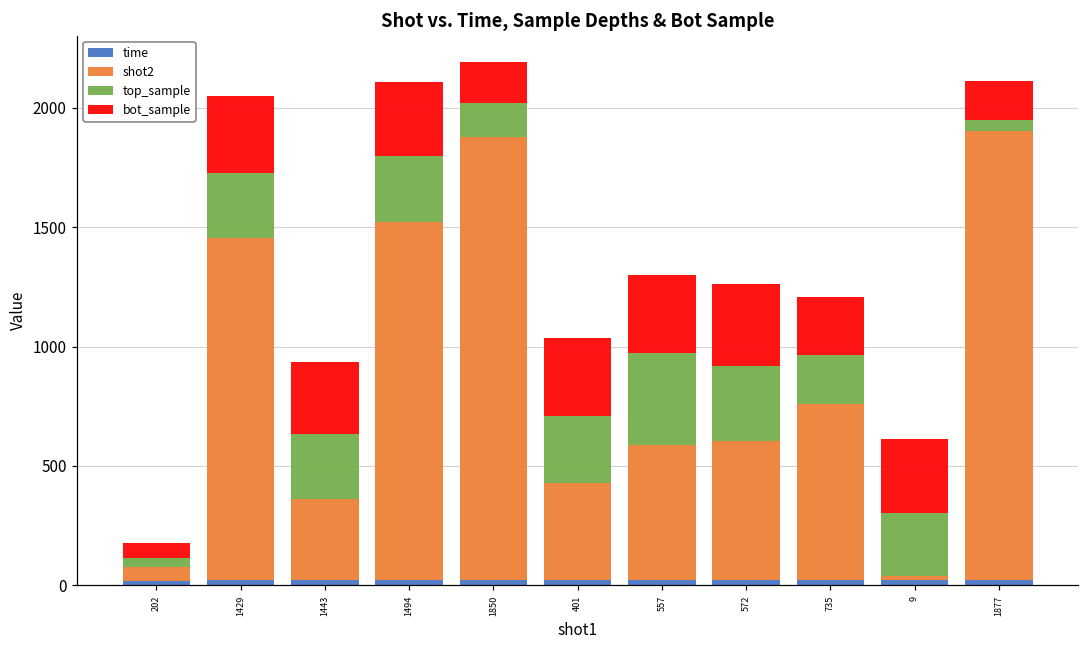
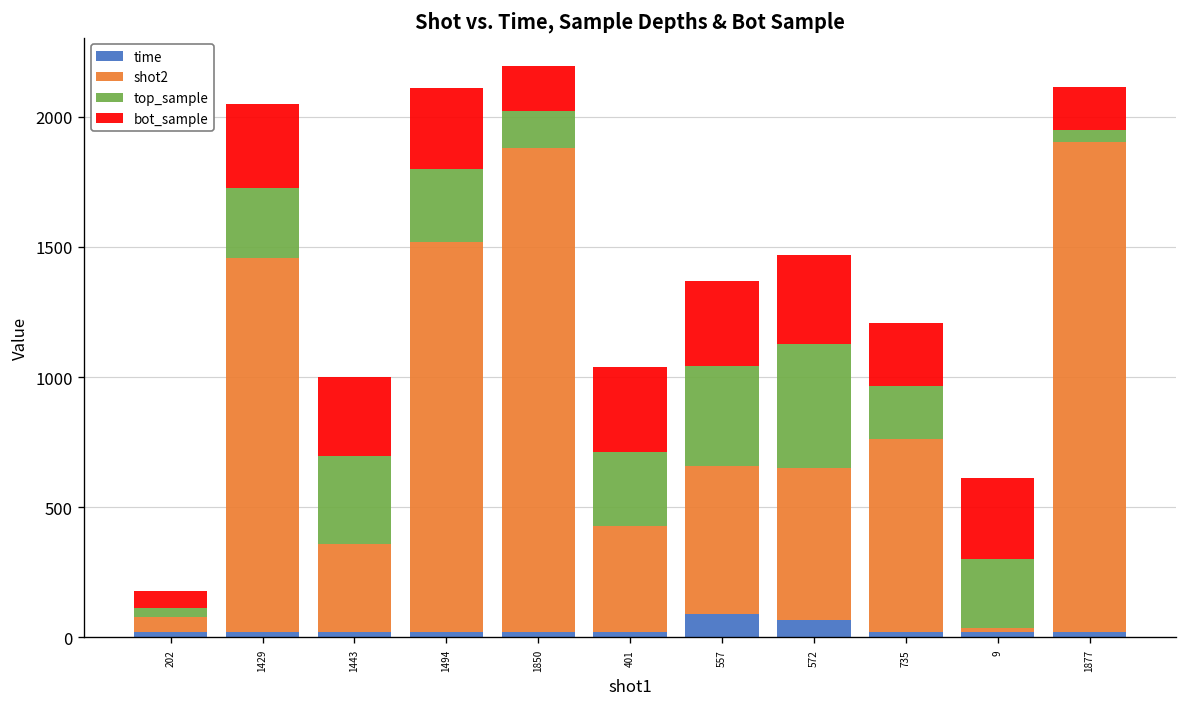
top_sample, 1443: 270 -> 340
time, 557: 20 -> 90
time, 572: 20 -> 70
top_sample, 572: 320 -> 480
